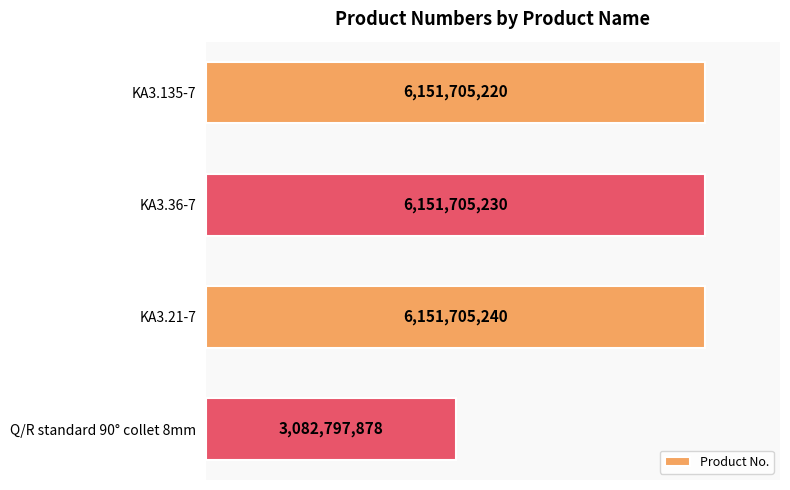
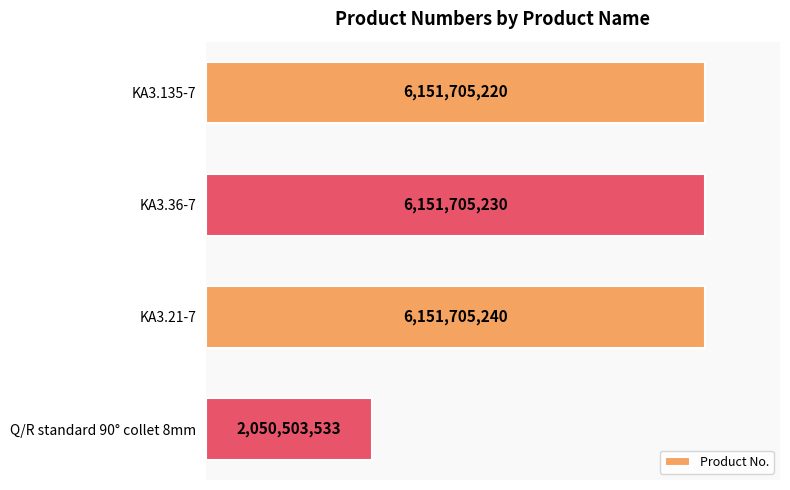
Q/R standard 90° collet 8mm: 3,082,797,878 -> 2,050,503,533
